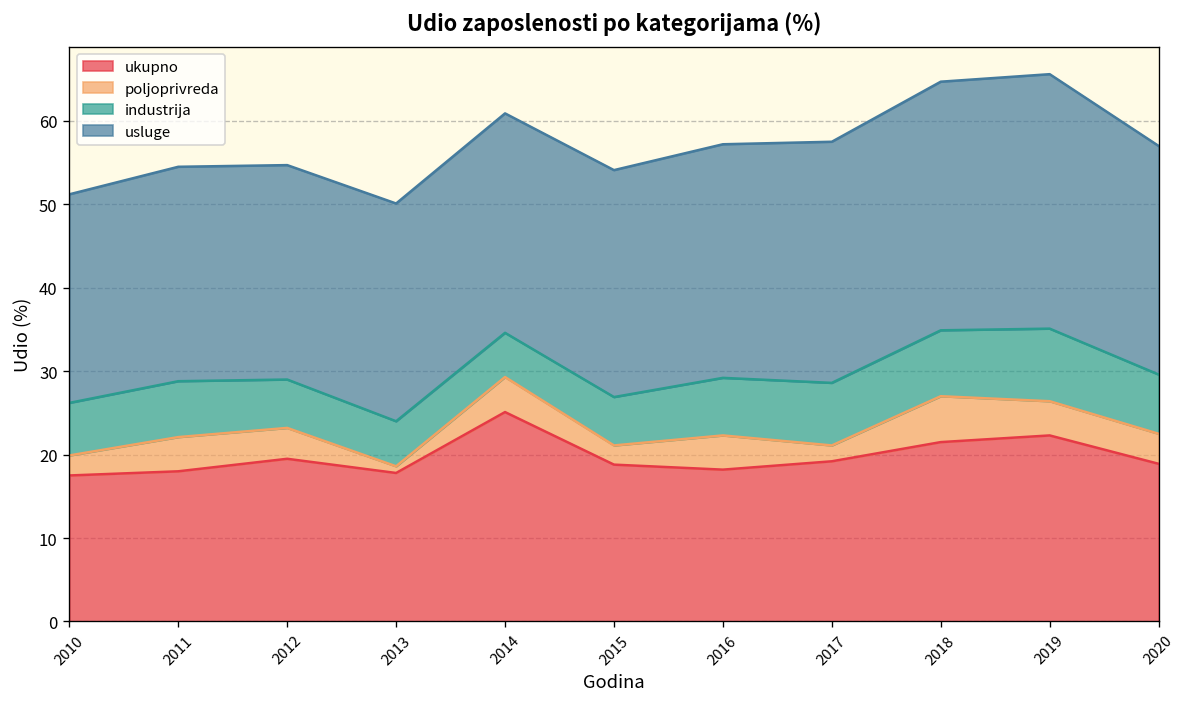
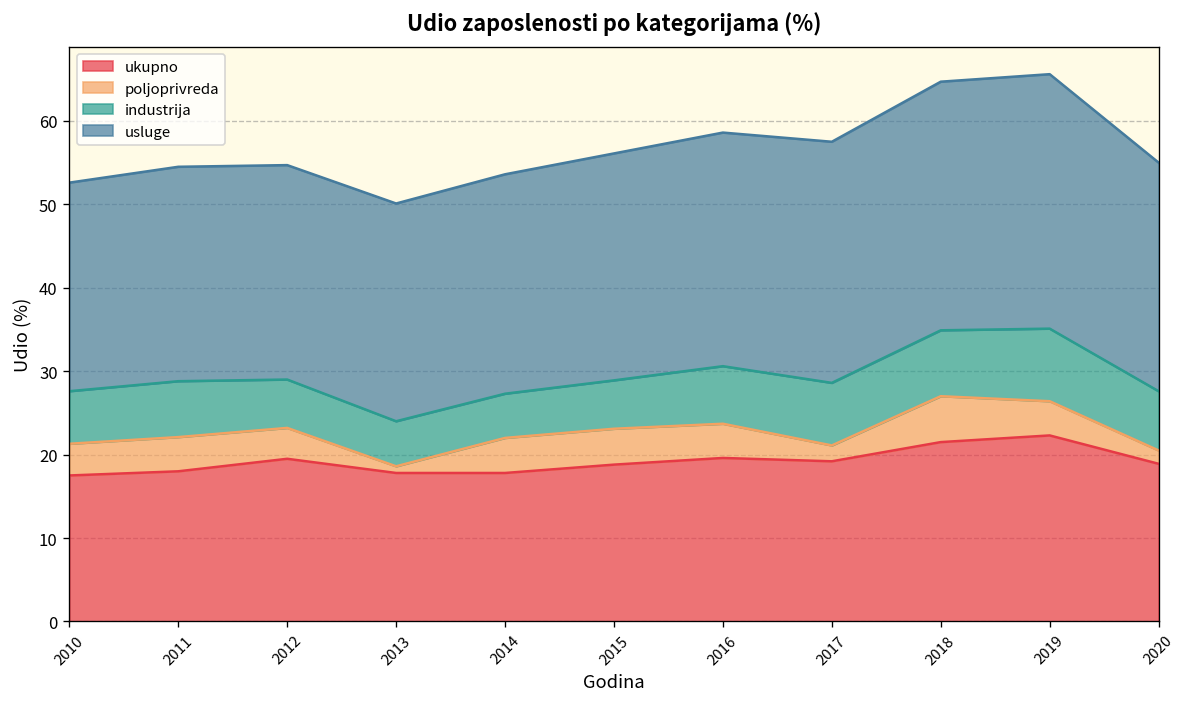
poljoprivreda, 2010: 2 -> 4
ukupno, 2014: 25 -> 18
poljoprivreda, 2015: 2 -> 4
ukupno, 2016: 18 -> 20
poljoprivreda, 2020: 4 -> 2
